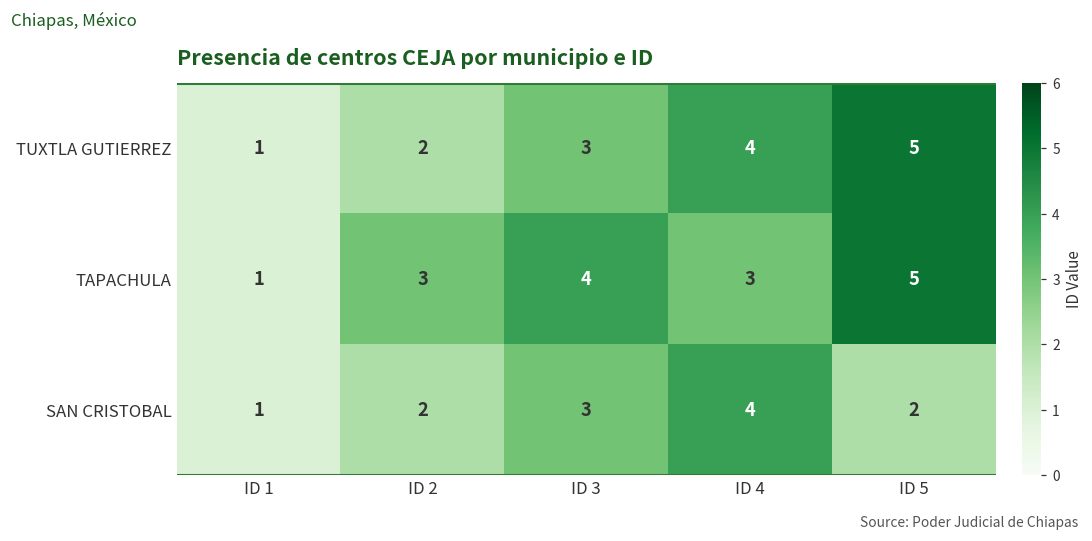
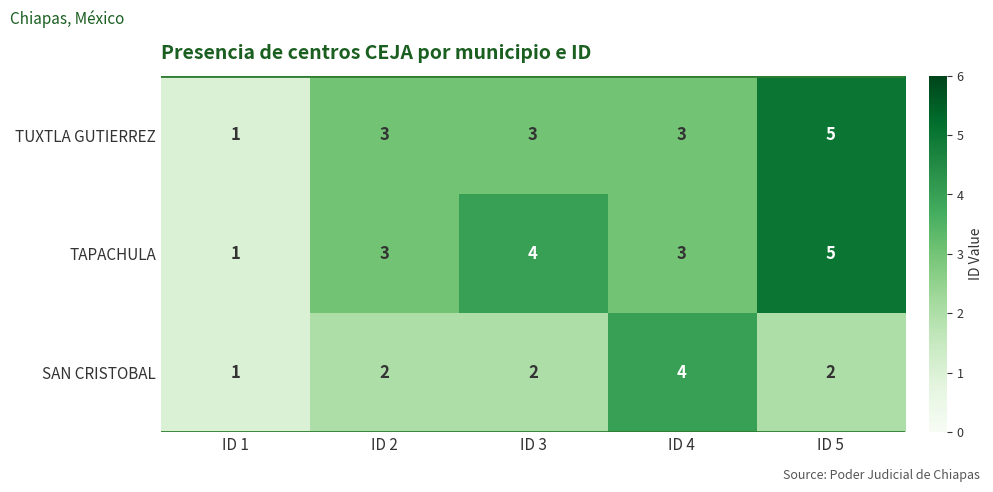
TUXTLA GUTIERREZ, ID 2: 2 -> 3
TUXTLA GUTIERREZ, ID 4: 4 -> 3
SAN CRISTOBAL, ID 3: 3 -> 2
